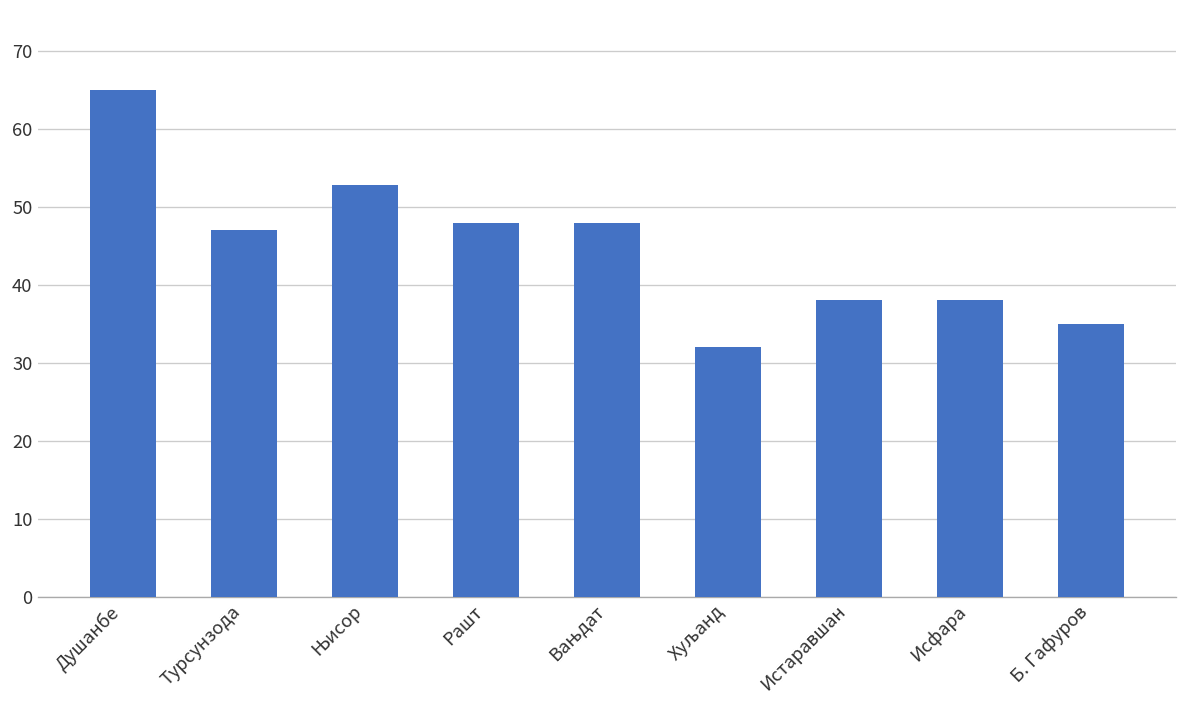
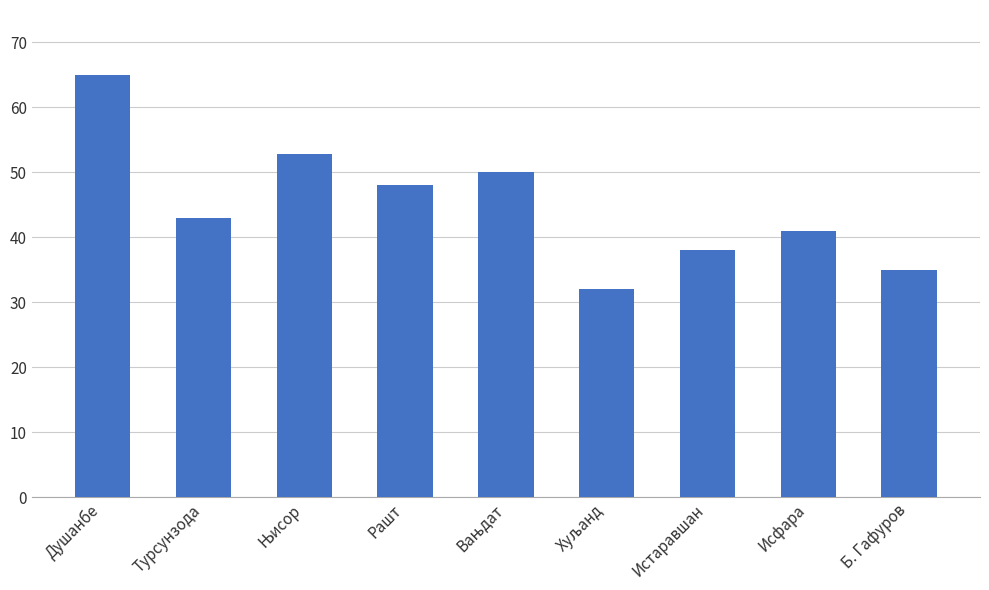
Турсунзода: 47 -> 43
Вањдат: 48 -> 50
Исфара: 38 -> 41
